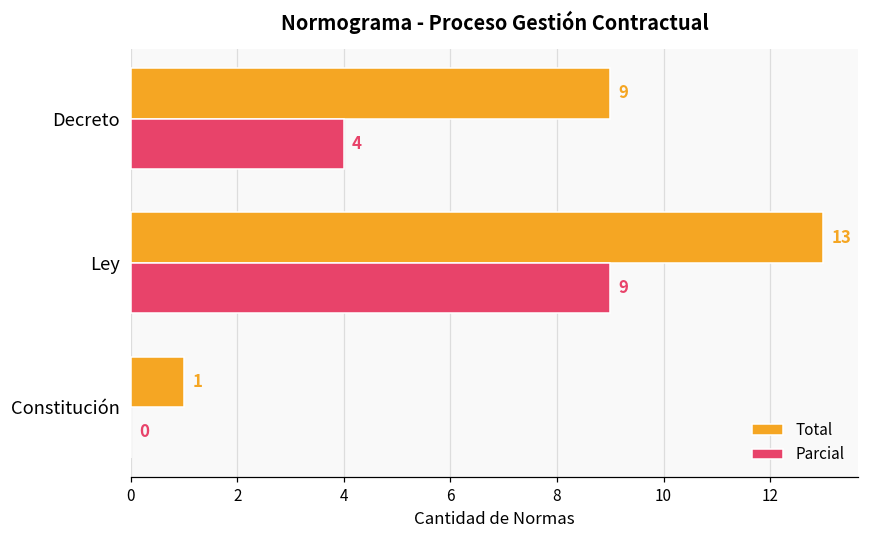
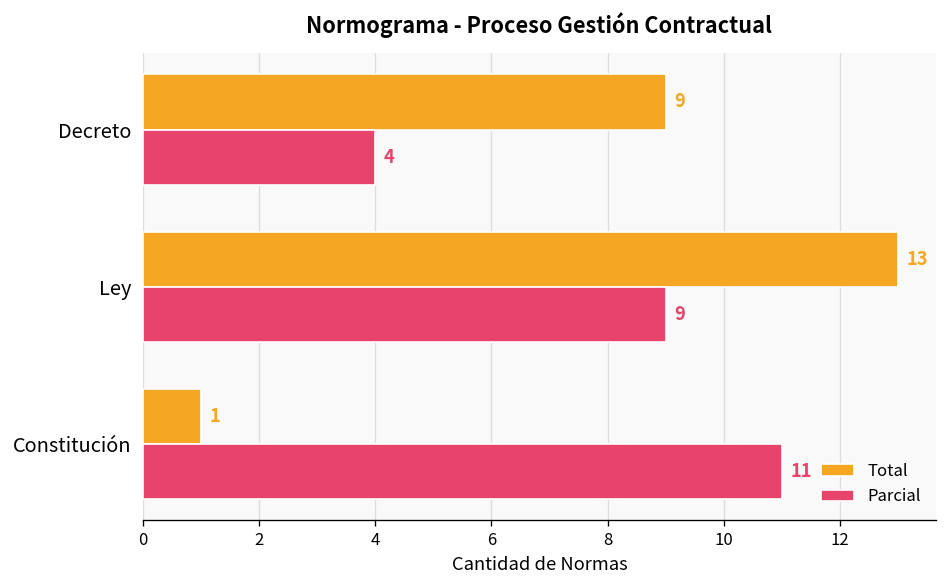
Parcial, Constitución: 0 -> 11
